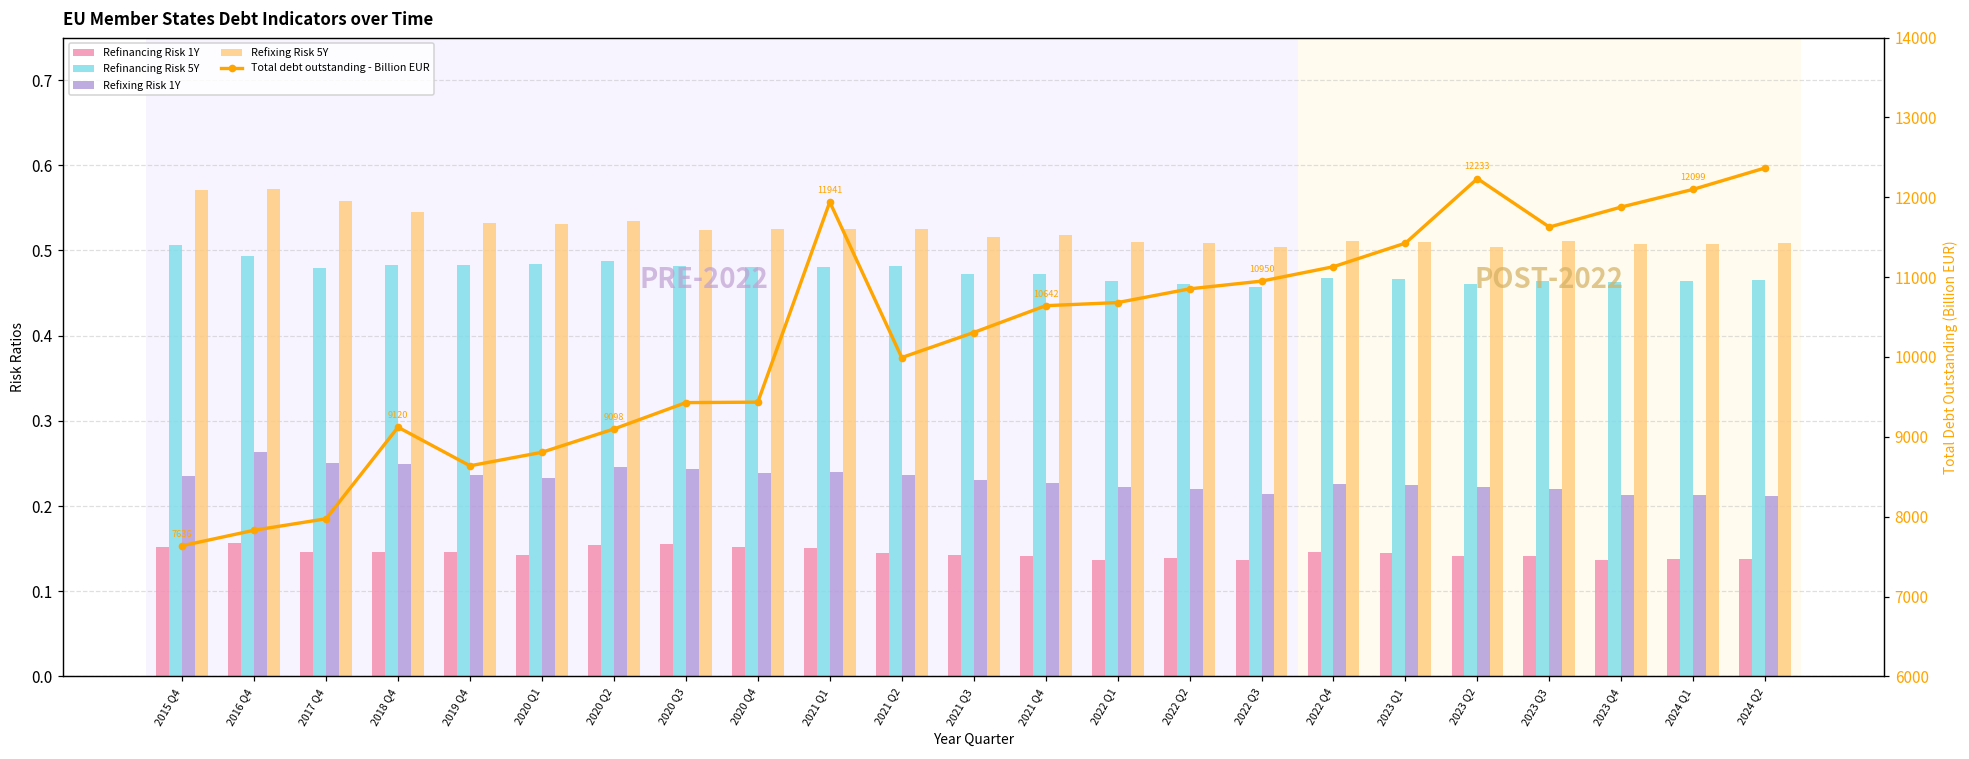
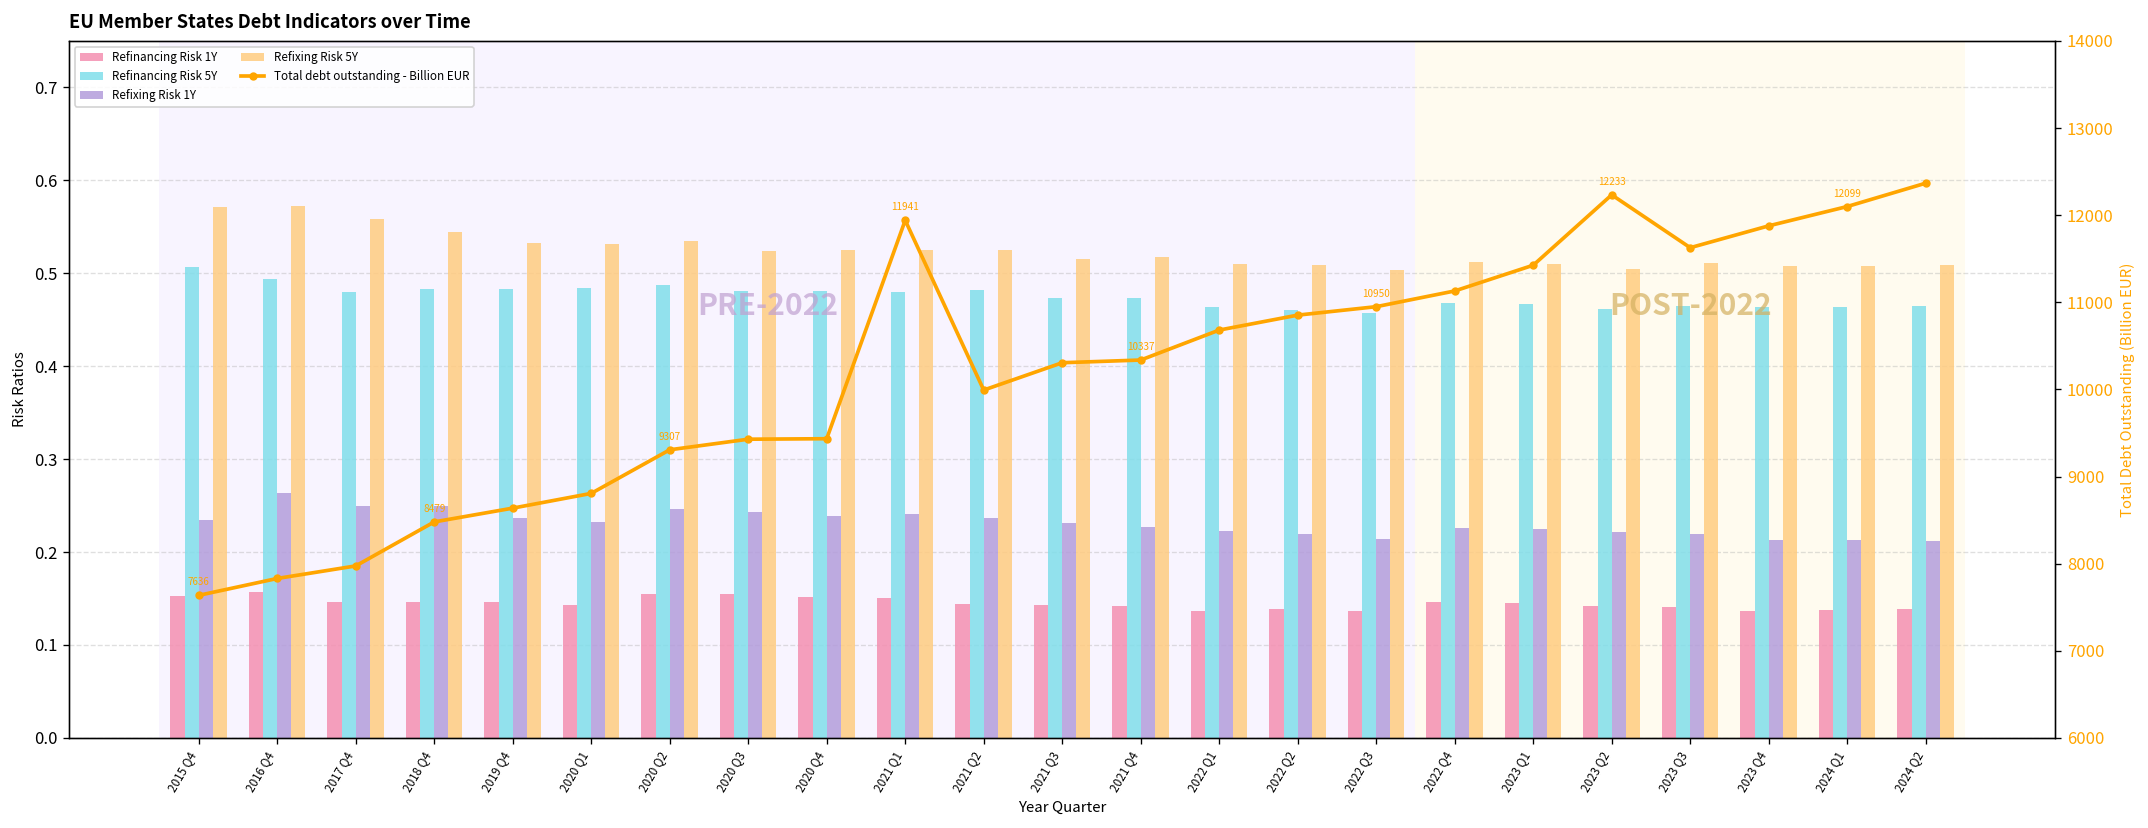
Total debt outstanding - Billion EUR, 2018 Q4: 9120 -> 8479
Total debt outstanding - Billion EUR, 2020 Q2: 9098 -> 9307
Total debt outstanding - Billion EUR, 2021 Q4: 10642 -> 10337
